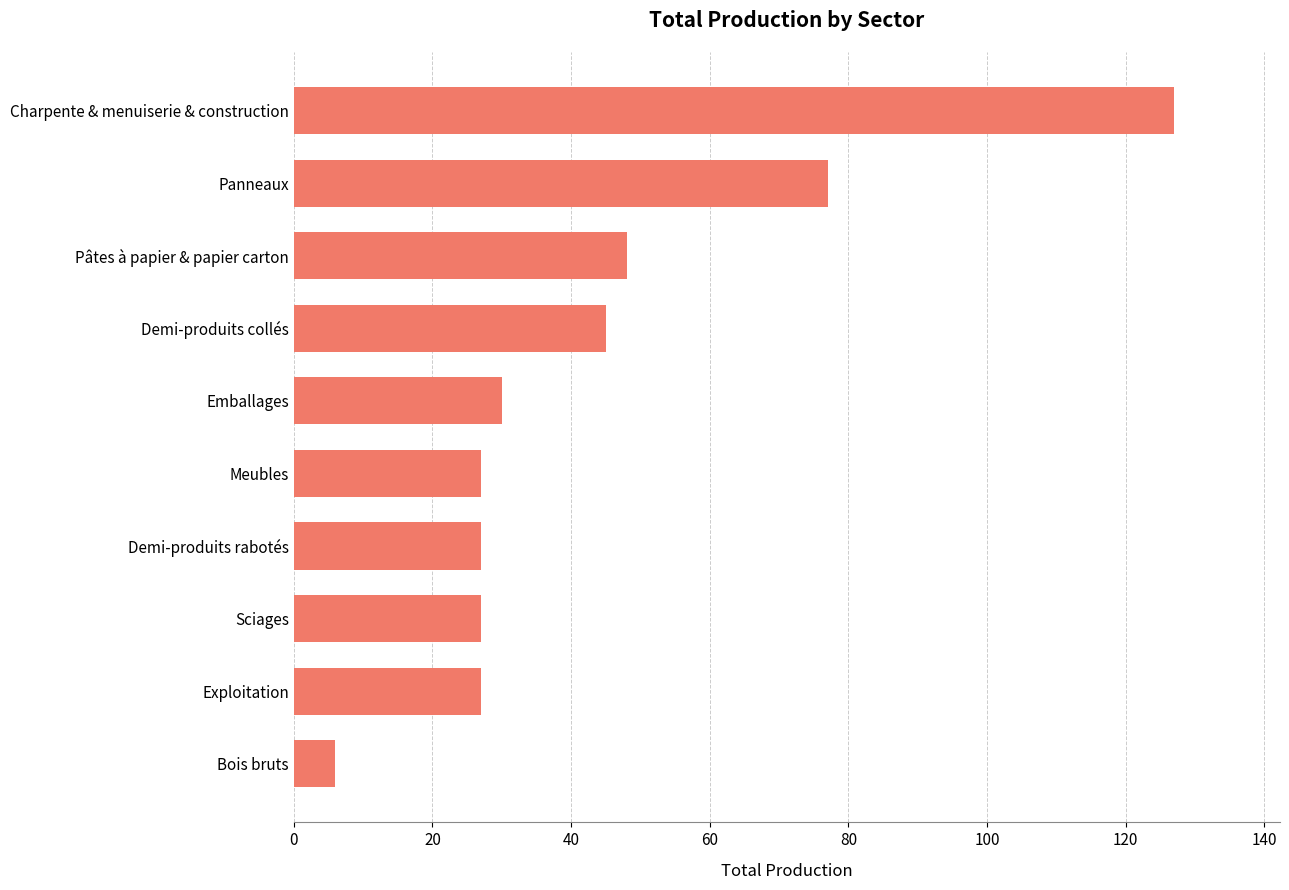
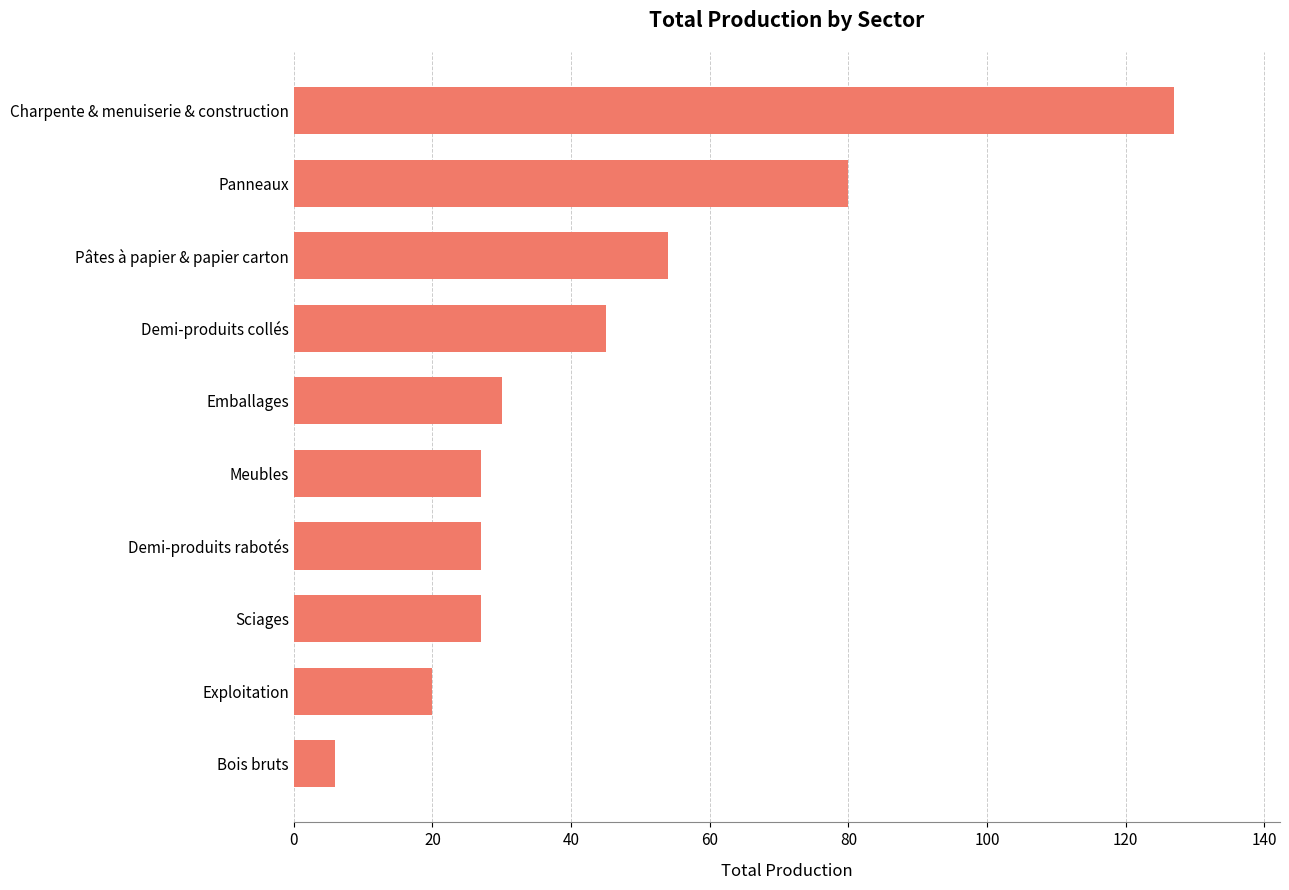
Panneaux: 77 -> 80
Pâtes à papier & papier carton: 48 -> 54
Exploitation: 27 -> 20
